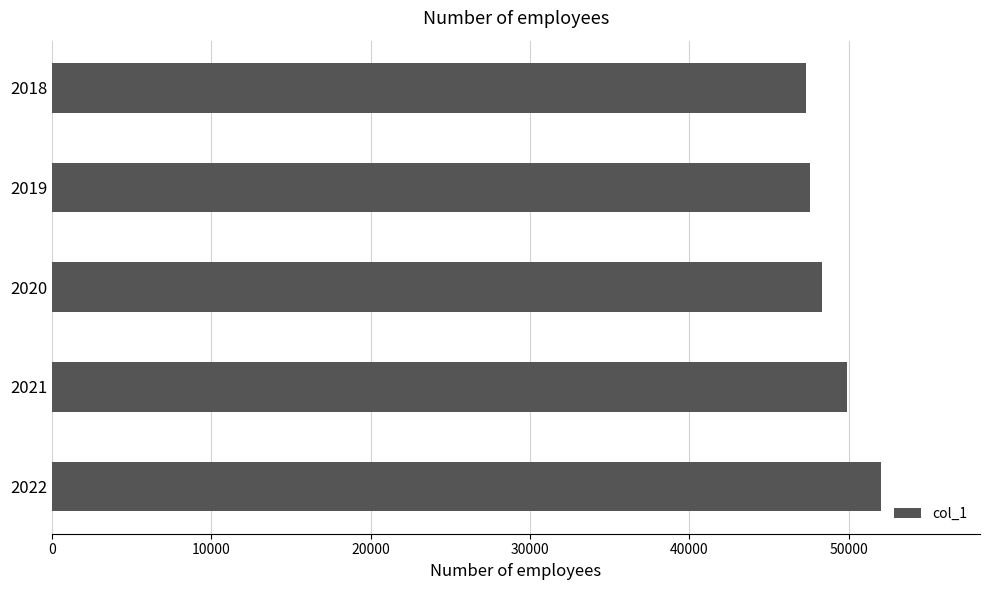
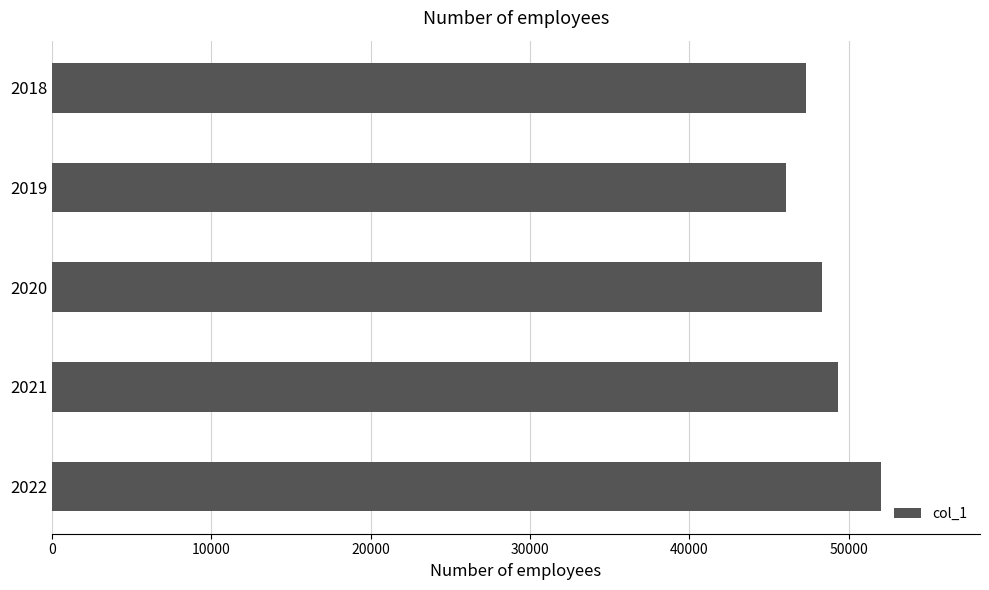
2019: 47600 -> 46100
2021: 49900 -> 49300
